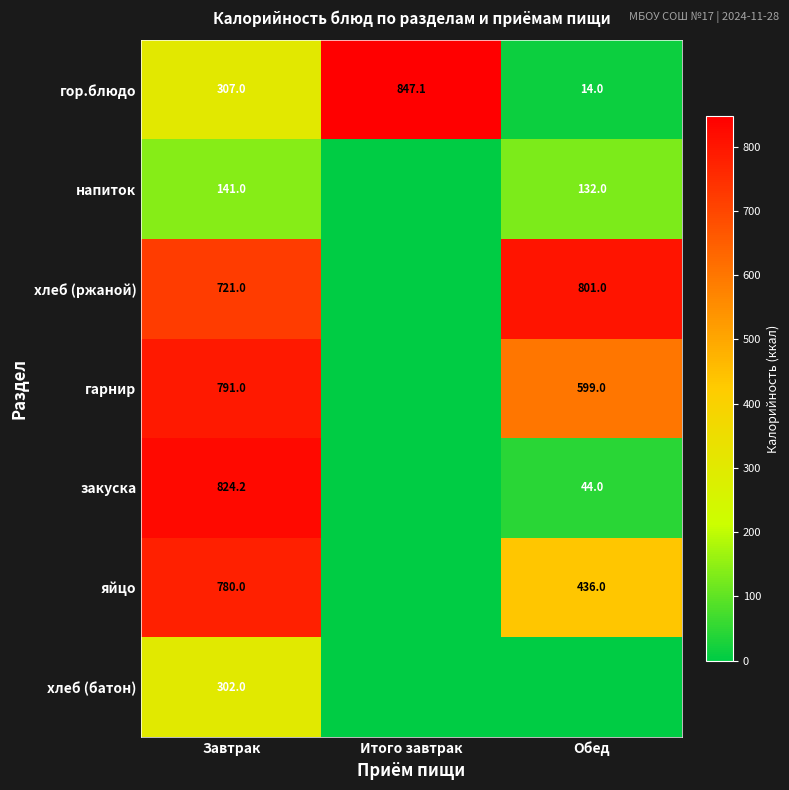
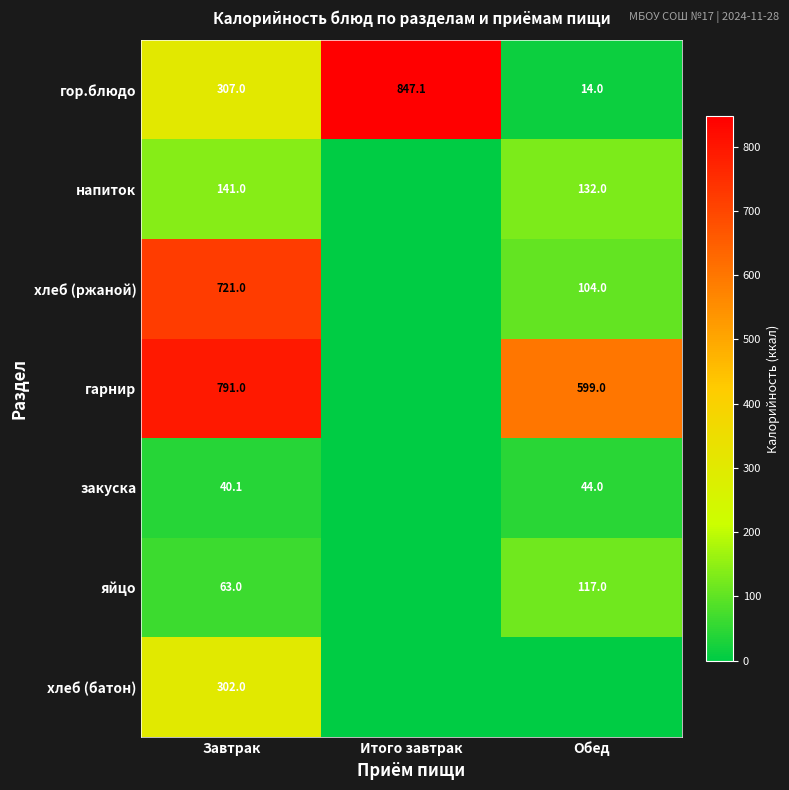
хлеб (ржаной), Обед: 801.0 -> 104.0
закуска, Завтрак: 824.2 -> 40.1
яйцо, Завтрак: 780.0 -> 63.0
яйцо, Обед: 436.0 -> 117.0
